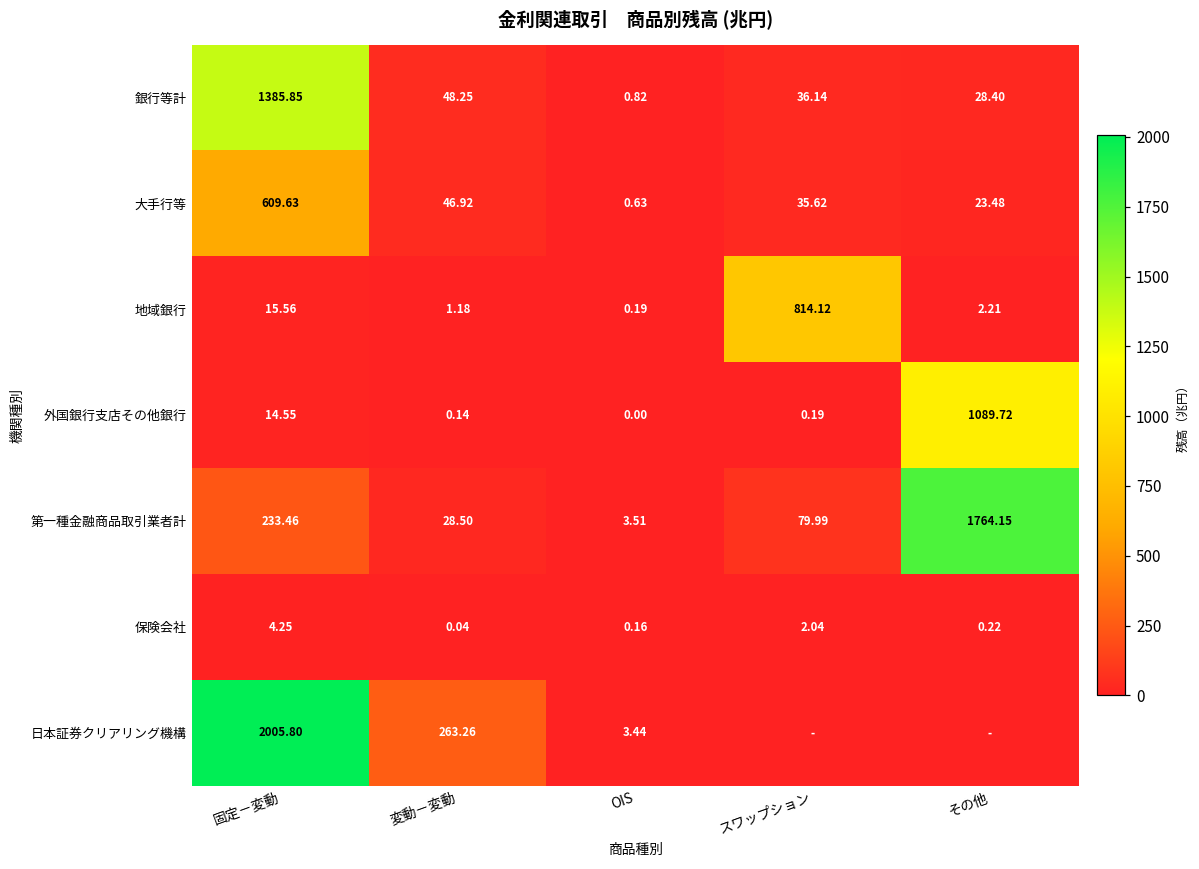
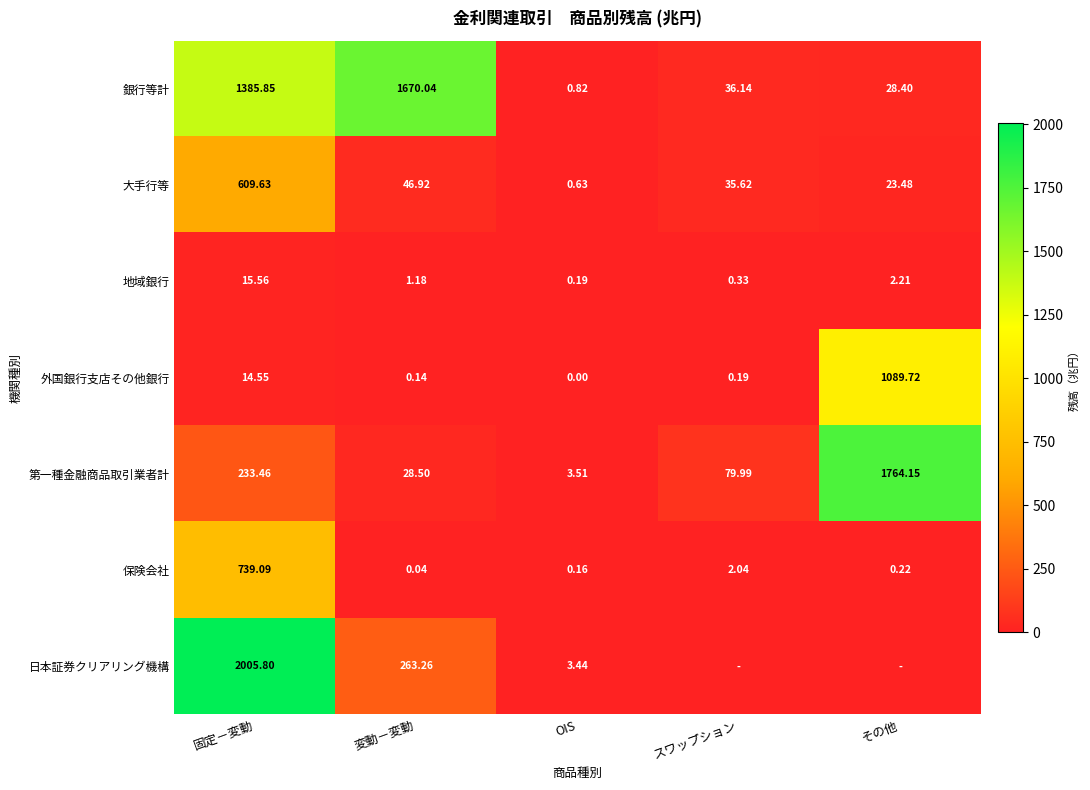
銀行等計, 変動－変動: 48.25 -> 1670.04
地域銀行, スワップション: 814.12 -> 0.33
保険会社, 固定－変動: 4.25 -> 739.09
